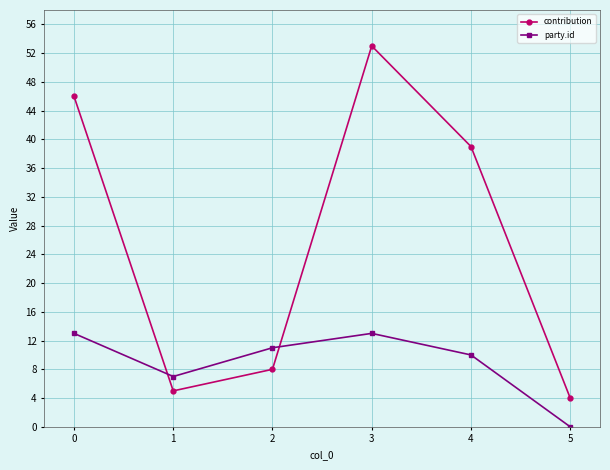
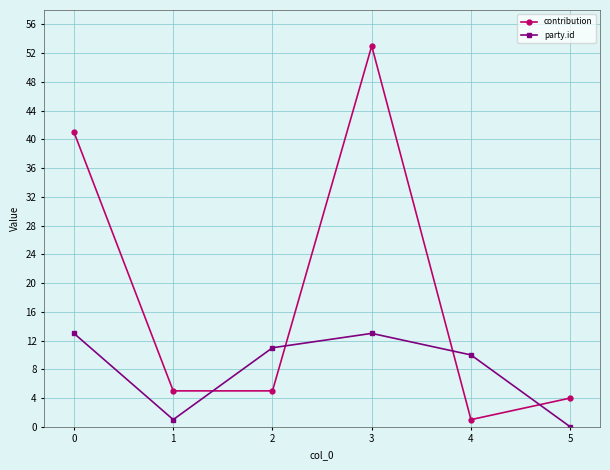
contribution, 0: 46 -> 41
party.id, 1: 7 -> 1
contribution, 2: 8 -> 5
contribution, 4: 39 -> 1
